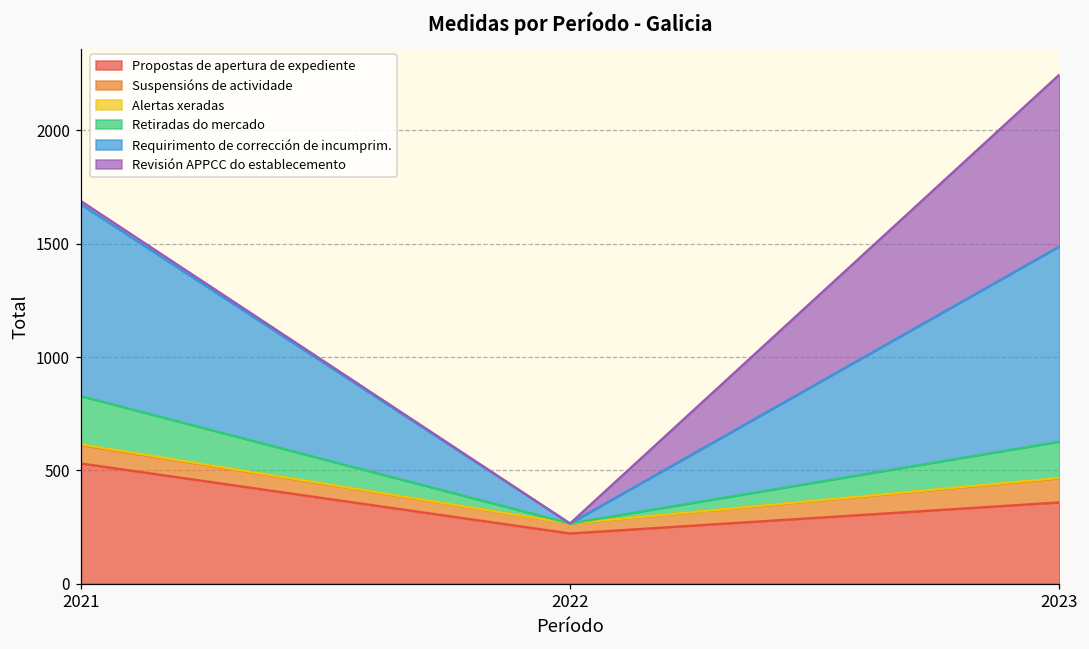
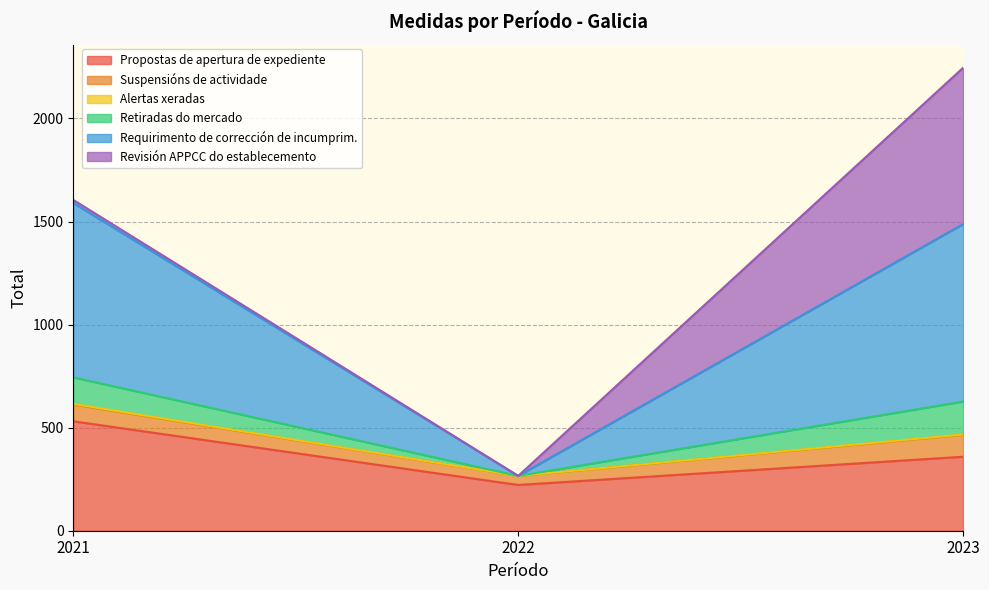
Retiradas do mercado, 2021: 210 -> 130
